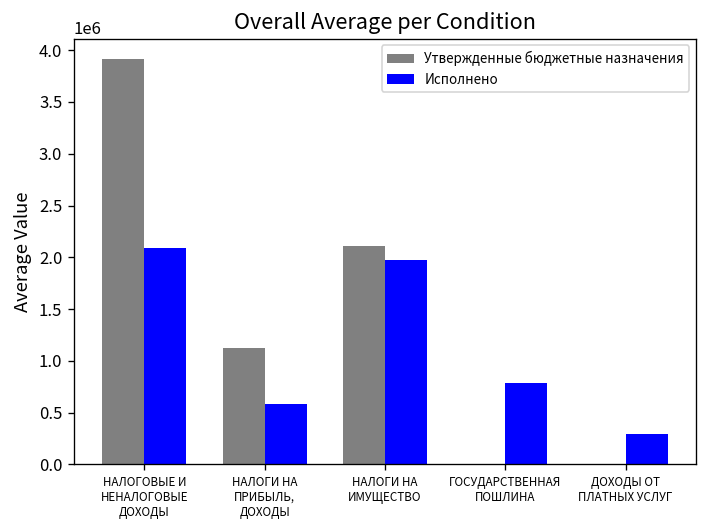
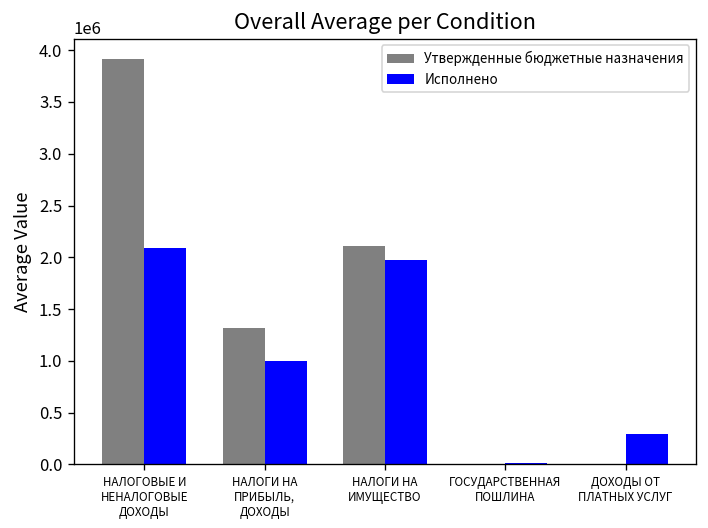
Утвержденные бюджетные назначения, НАЛОГИ НА ПРИБЫЛЬ, ДОХОДЫ: 1100000 -> 1300000
Исполнено, НАЛОГИ НА ПРИБЫЛЬ, ДОХОДЫ: 600000 -> 1000000
Исполнено, ГОСУДАРСТВЕННАЯ ПОШЛИНА: 800000 -> 0
